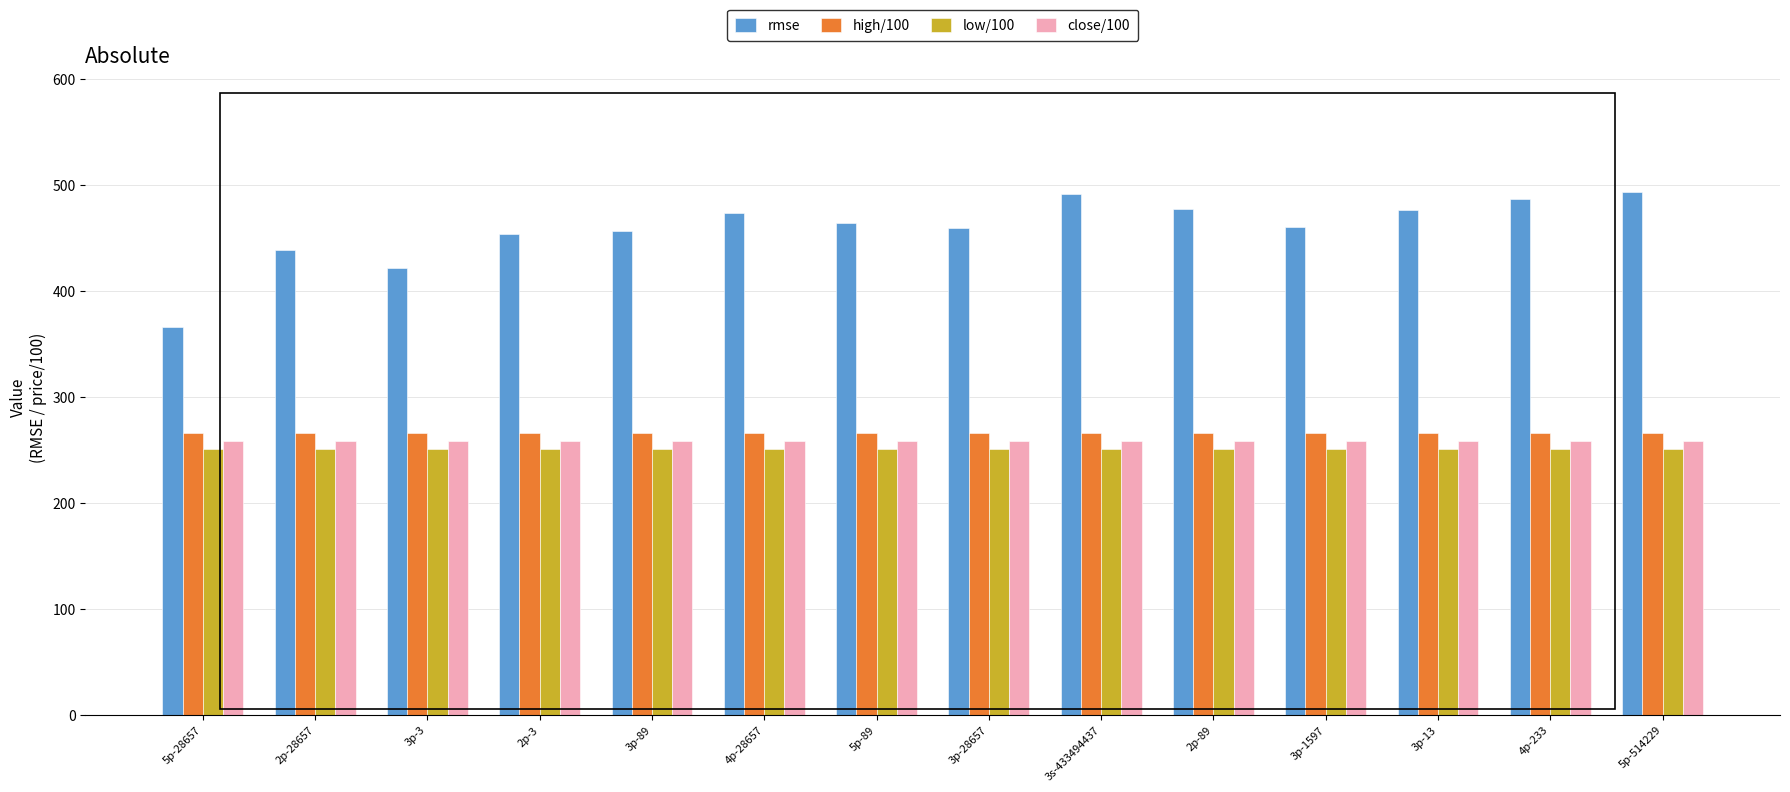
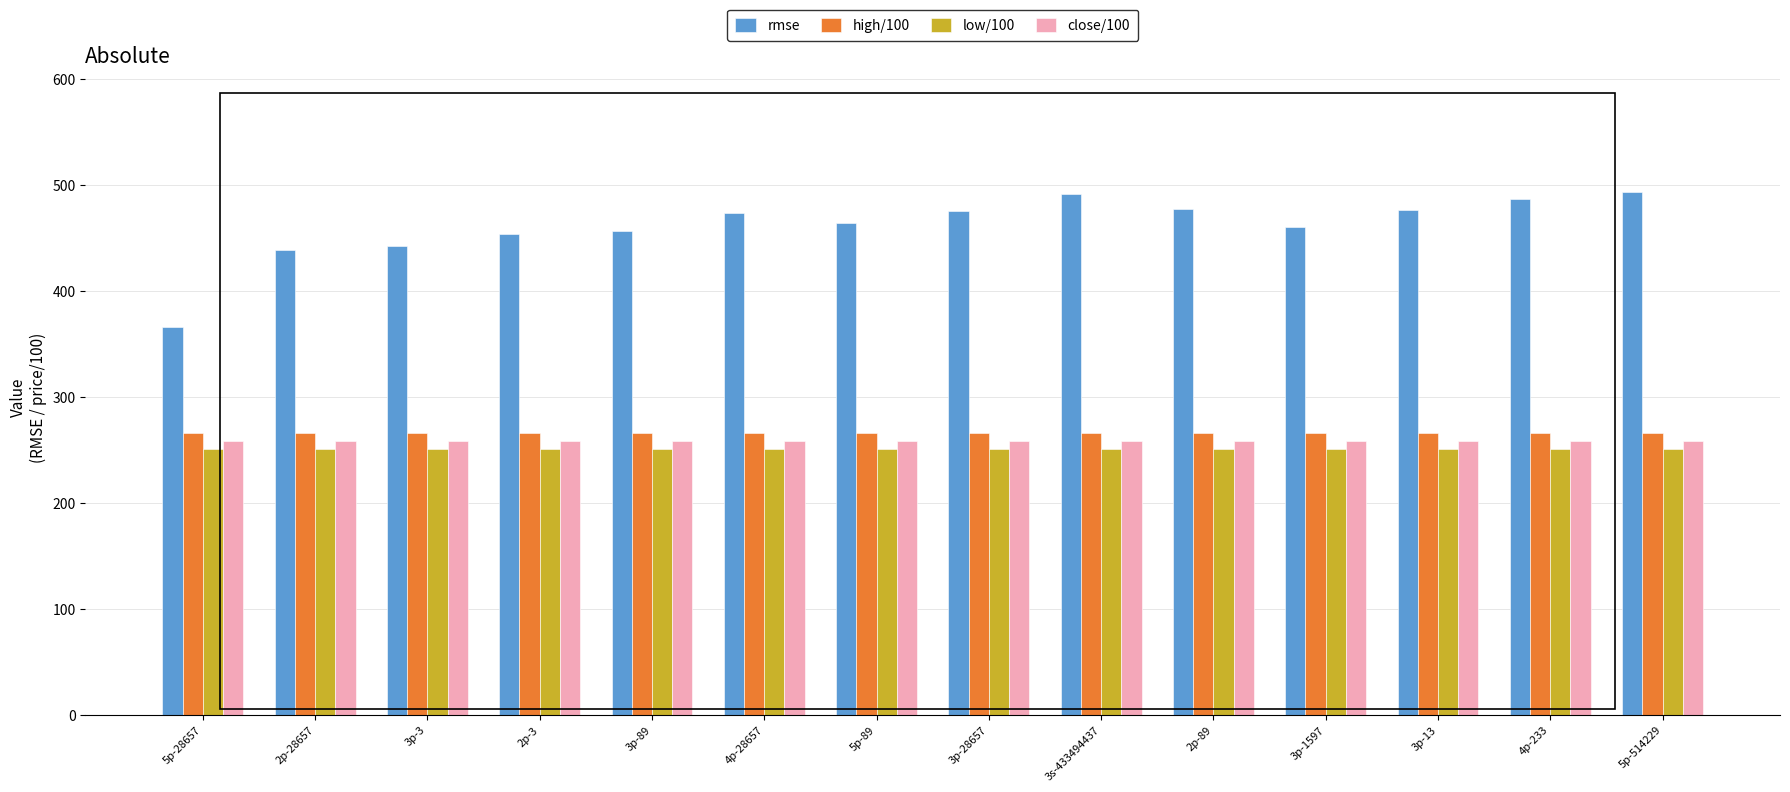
rmse, 3p-3: 422 -> 442
rmse, 3p-28657: 459 -> 476
